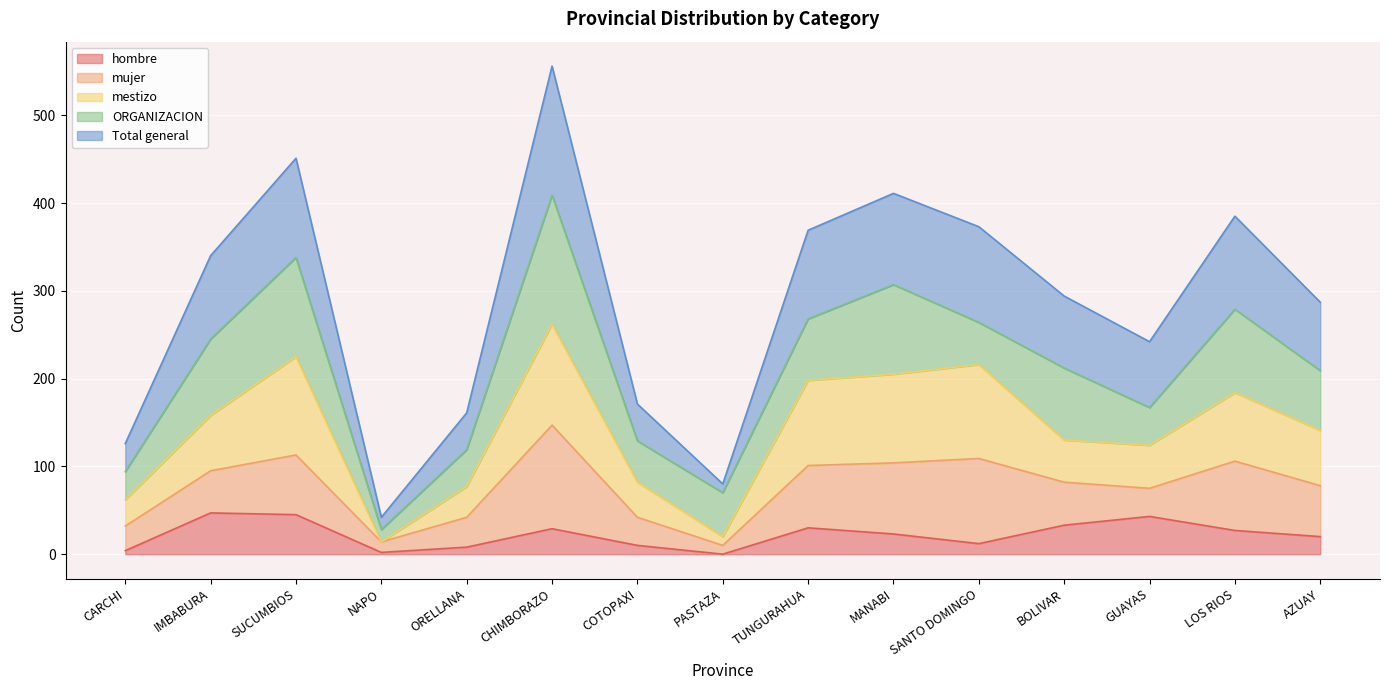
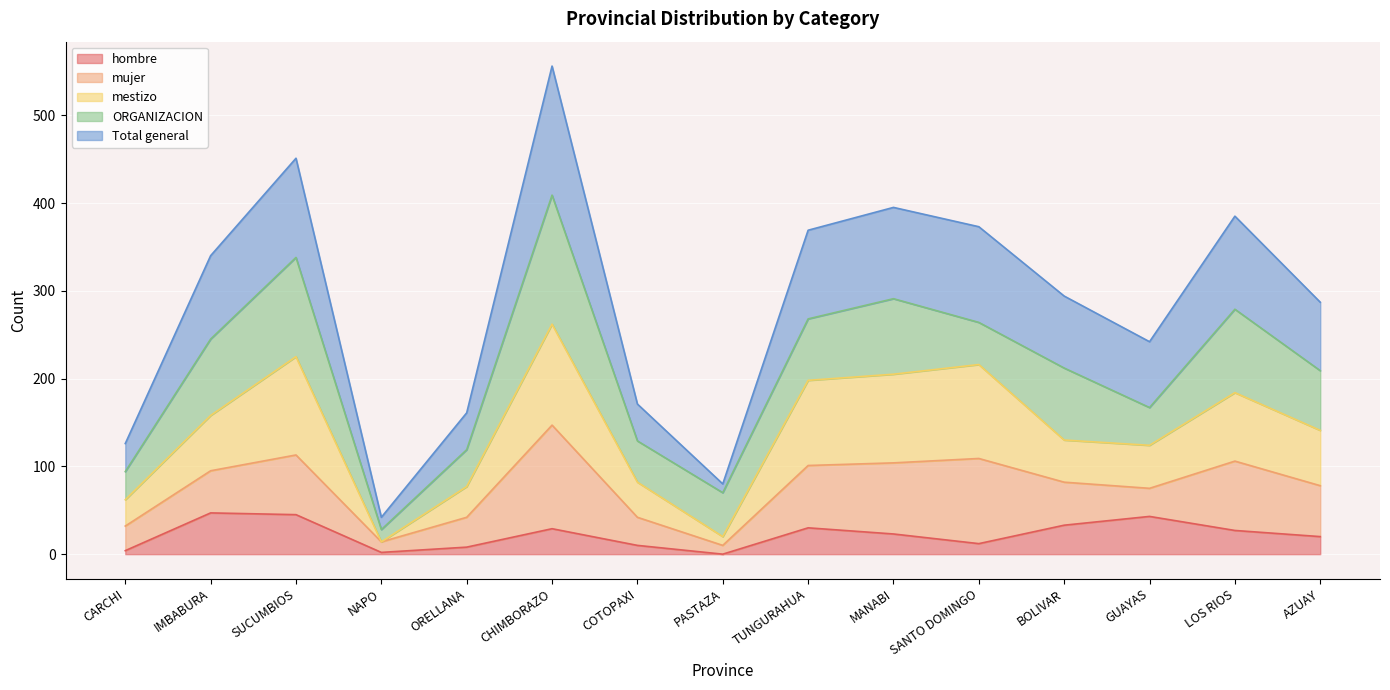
ORGANIZACION, MANABI: 100 -> 90
